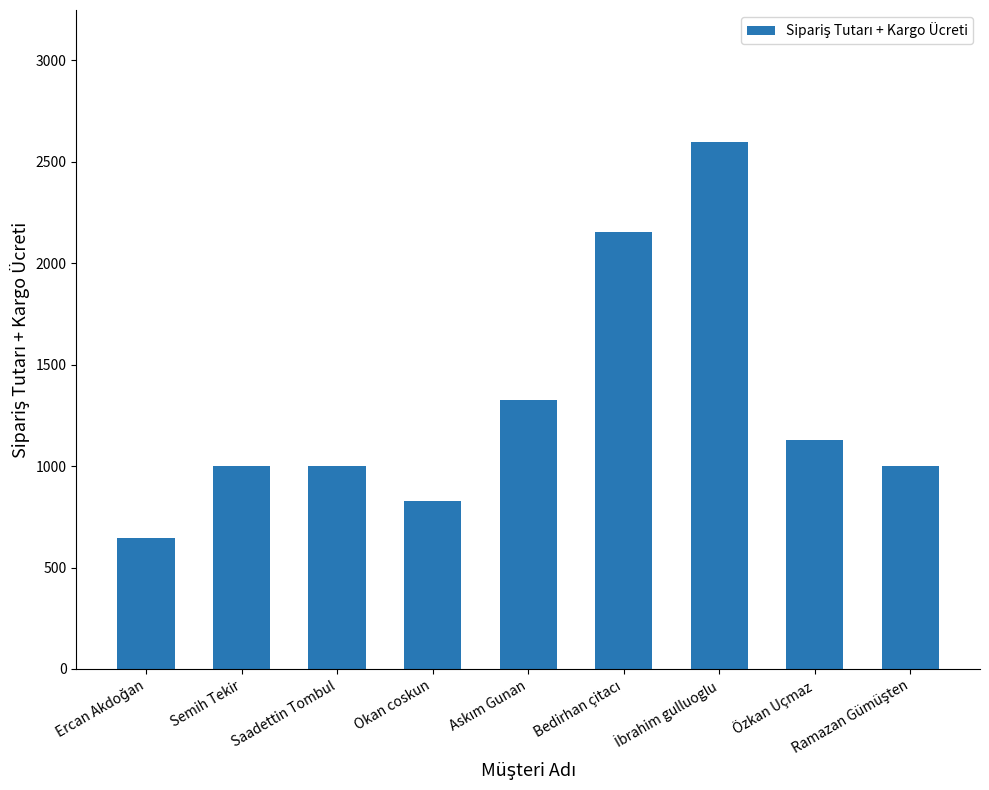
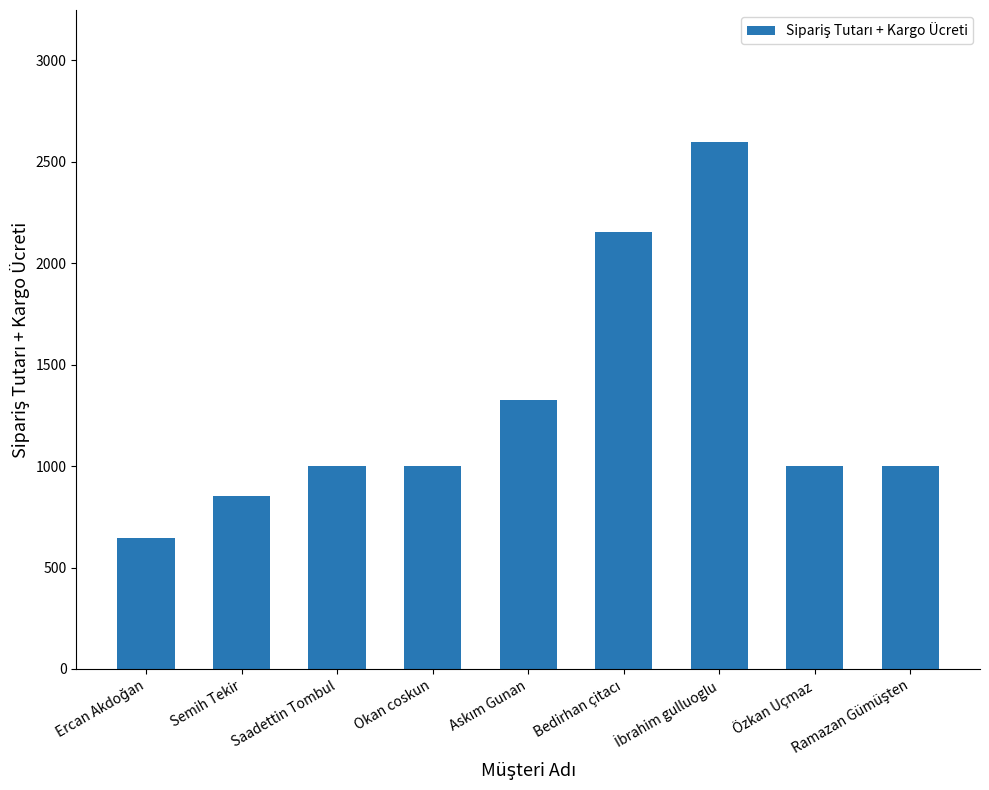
Semih Tekir: 1000 -> 850
Okan coskun: 830 -> 1000
Özkan Uçmaz: 1130 -> 1000
